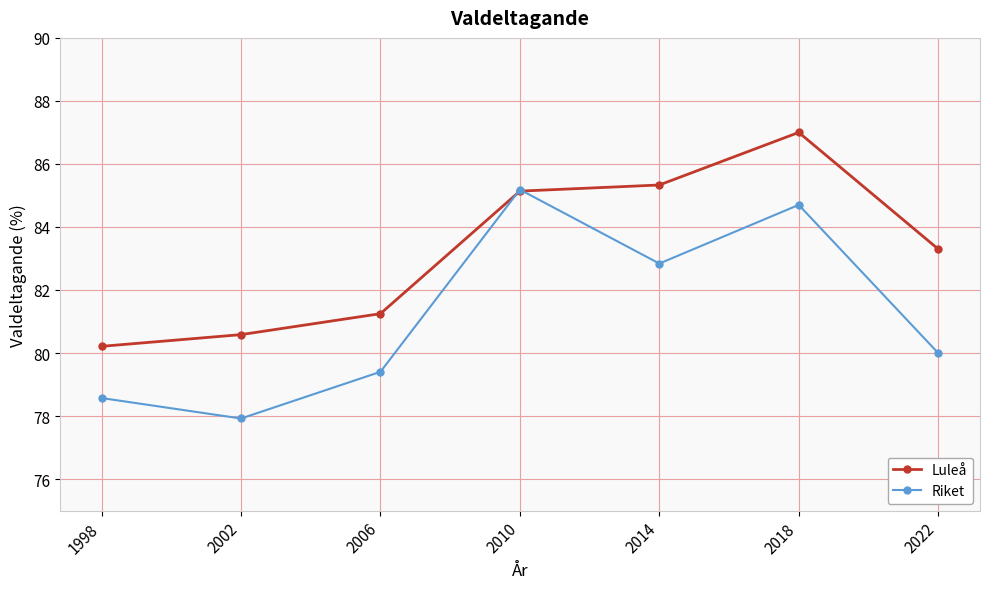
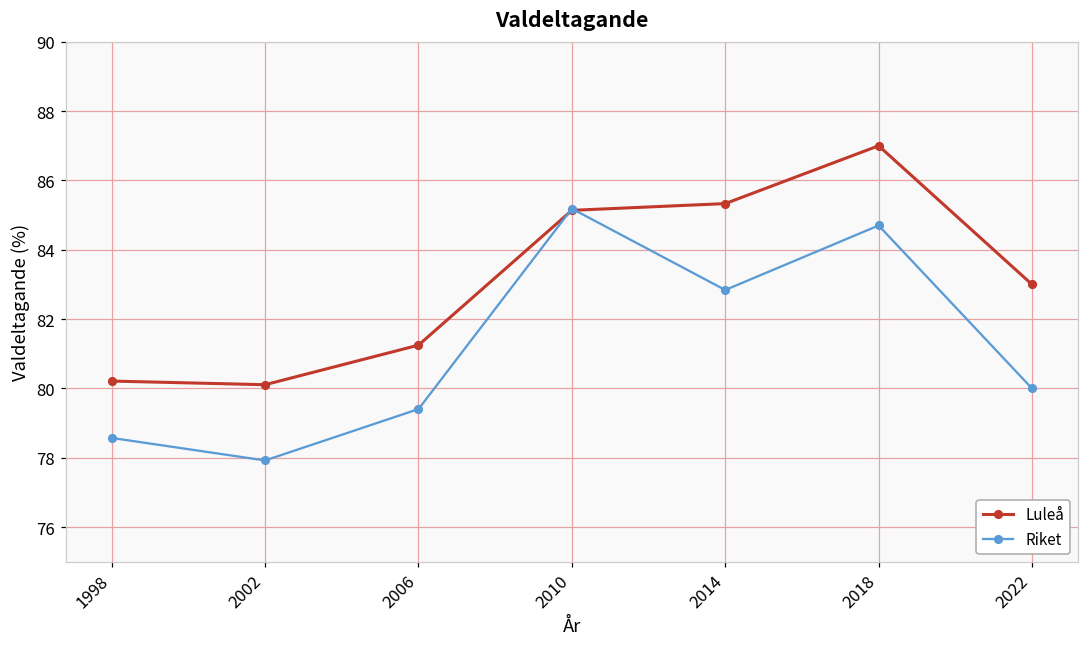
Luleå, 2002: 80.6 -> 80.1
Luleå, 2022: 83.3 -> 83.0
